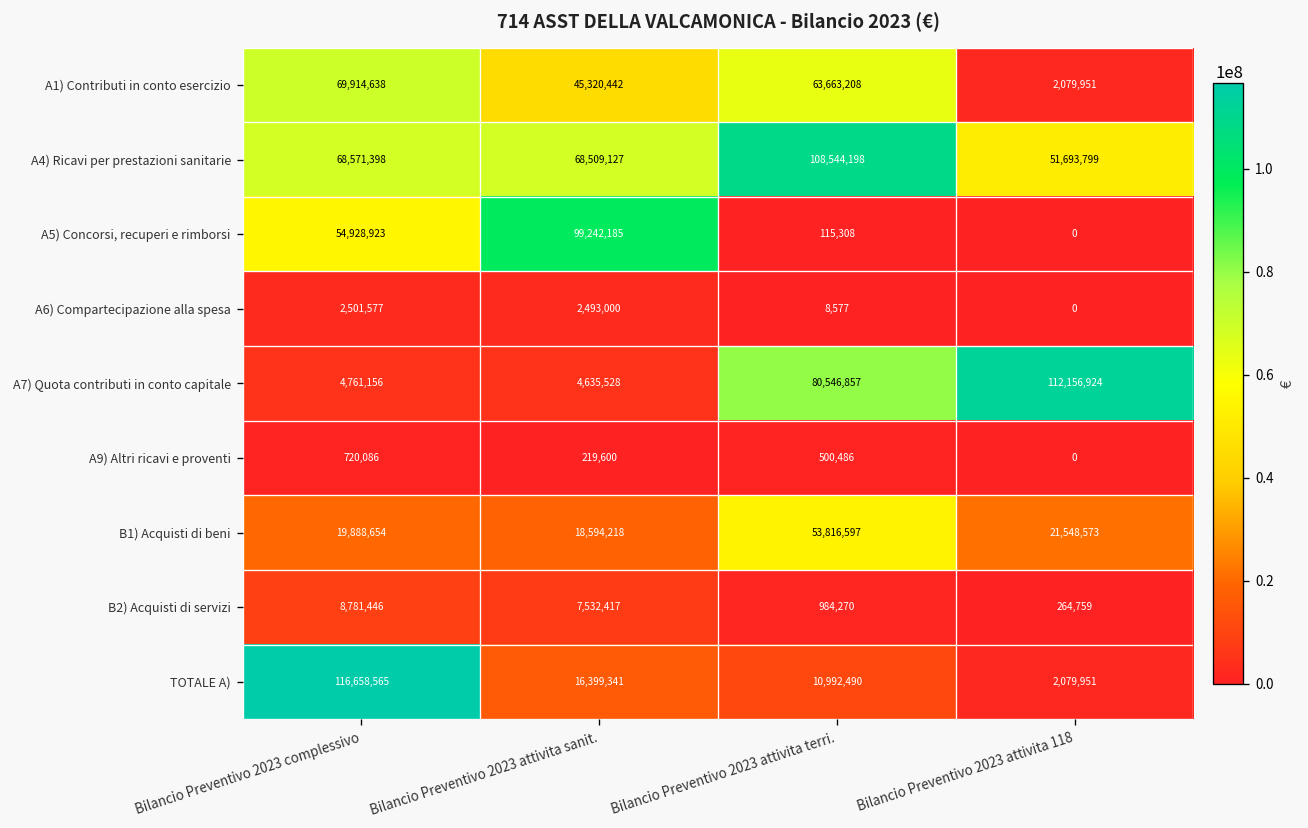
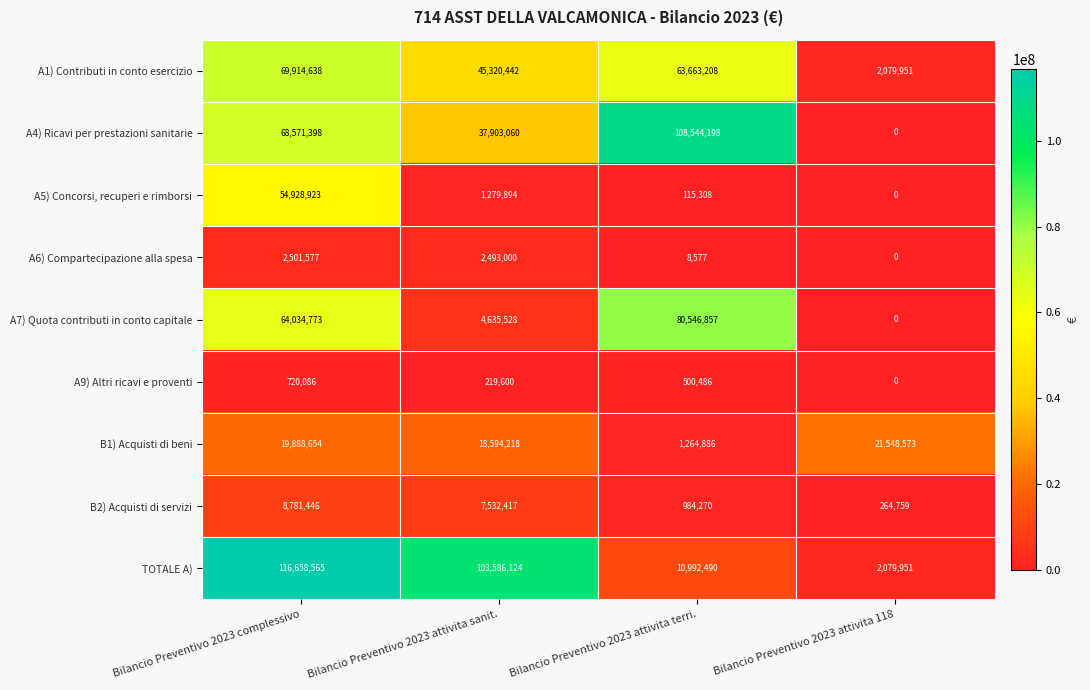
A4) Ricavi per prestazioni sanitarie, Bilancio Preventivo 2023 attivita sanit.: 68,509,127 -> 37,903,060
A4) Ricavi per prestazioni sanitarie, Bilancio Preventivo 2023 attivita 118: 51,693,799 -> 0
A5) Concorsi, recuperi e rimborsi, Bilancio Preventivo 2023 attivita sanit.: 99,242,185 -> 1,279,894
A7) Quota contributi in conto capitale, Bilancio Preventivo 2023 complessivo: 4,761,156 -> 64,034,773
A7) Quota contributi in conto capitale, Bilancio Preventivo 2023 attivita 118: 112,156,924 -> 0
B1) Acquisti di beni, Bilancio Preventivo 2023 attivita terri.: 53,816,597 -> 1,264,886
TOTALE A), Bilancio Preventivo 2023 attivita sanit.: 16,399,341 -> 103,586,124
